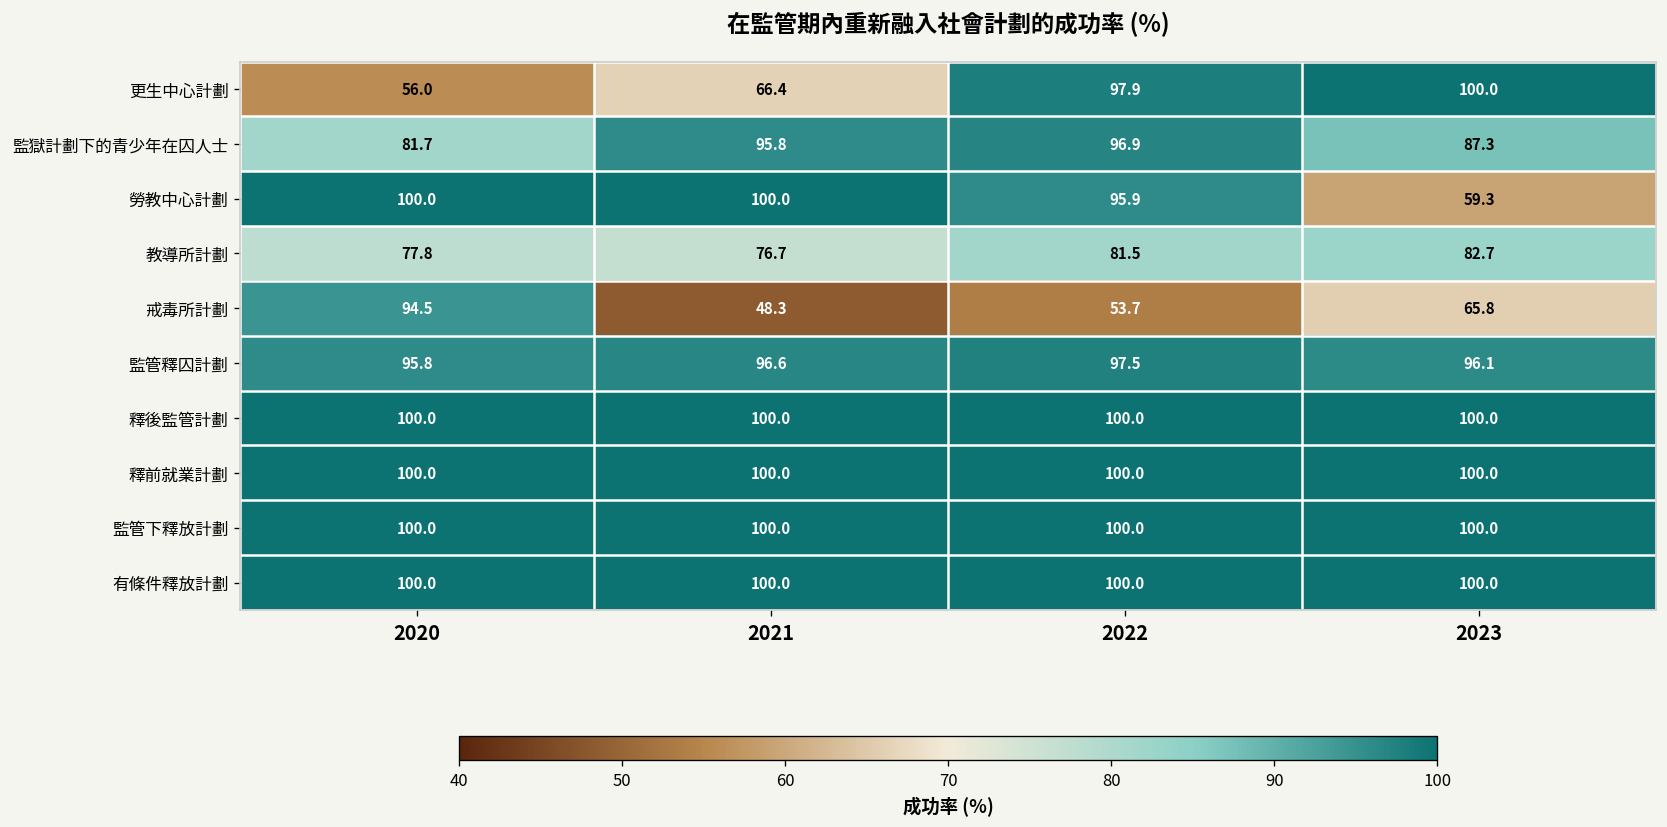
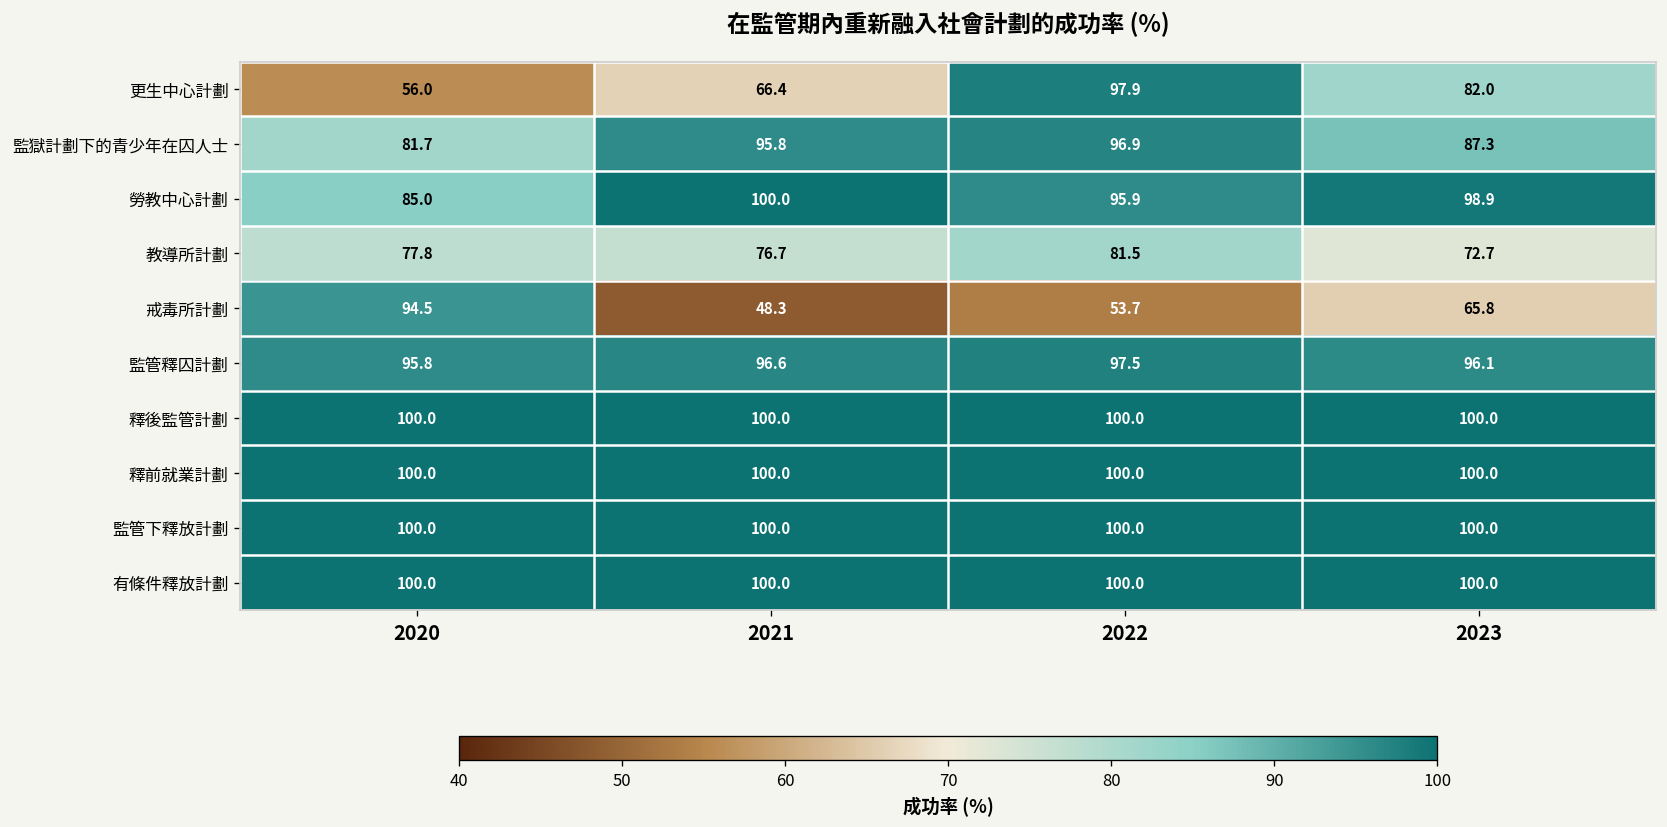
更生中心計劃, 2023: 100.0 -> 82.0
勞教中心計劃, 2020: 100.0 -> 85.0
勞教中心計劃, 2023: 59.3 -> 98.9
教導所計劃, 2023: 82.7 -> 72.7
